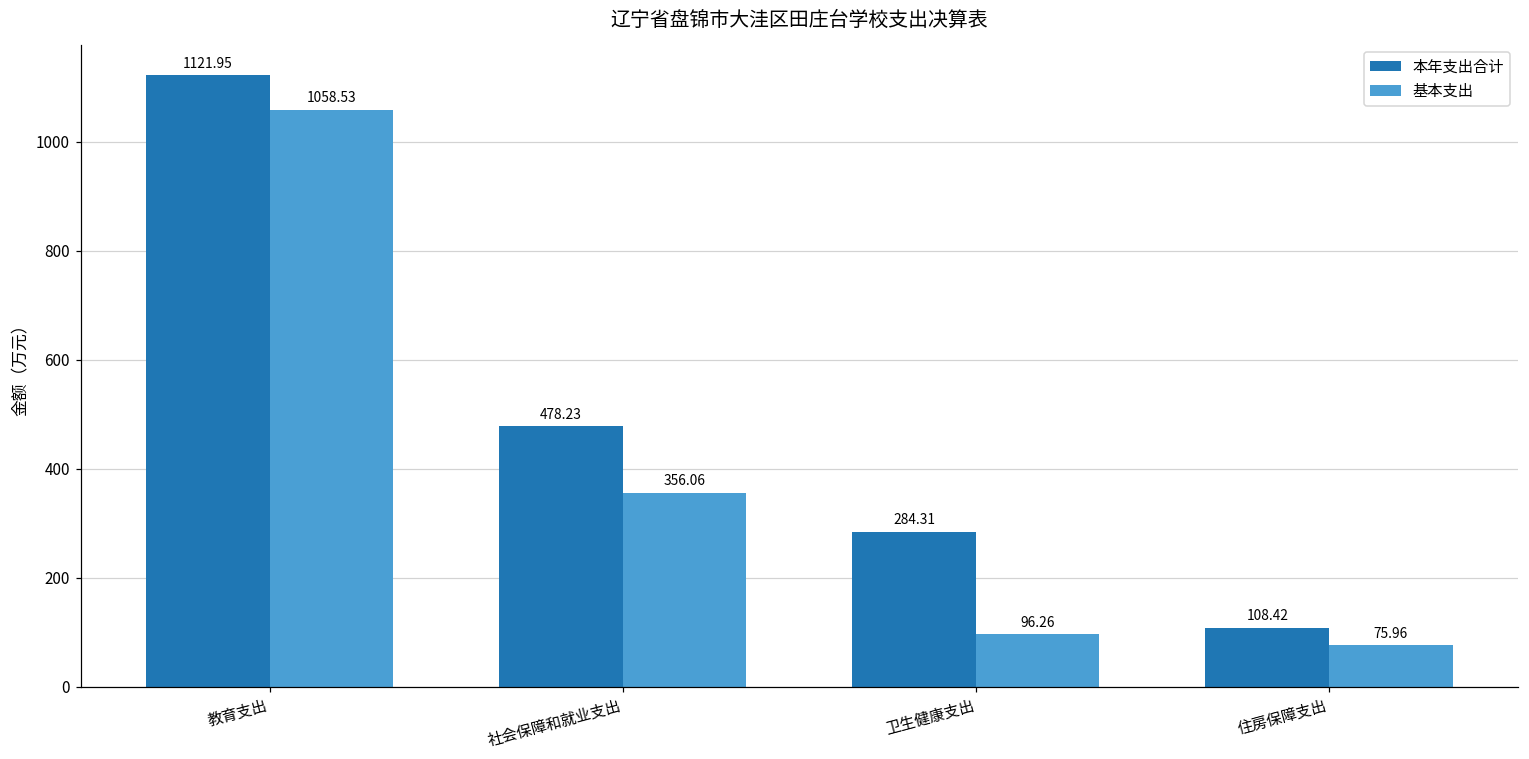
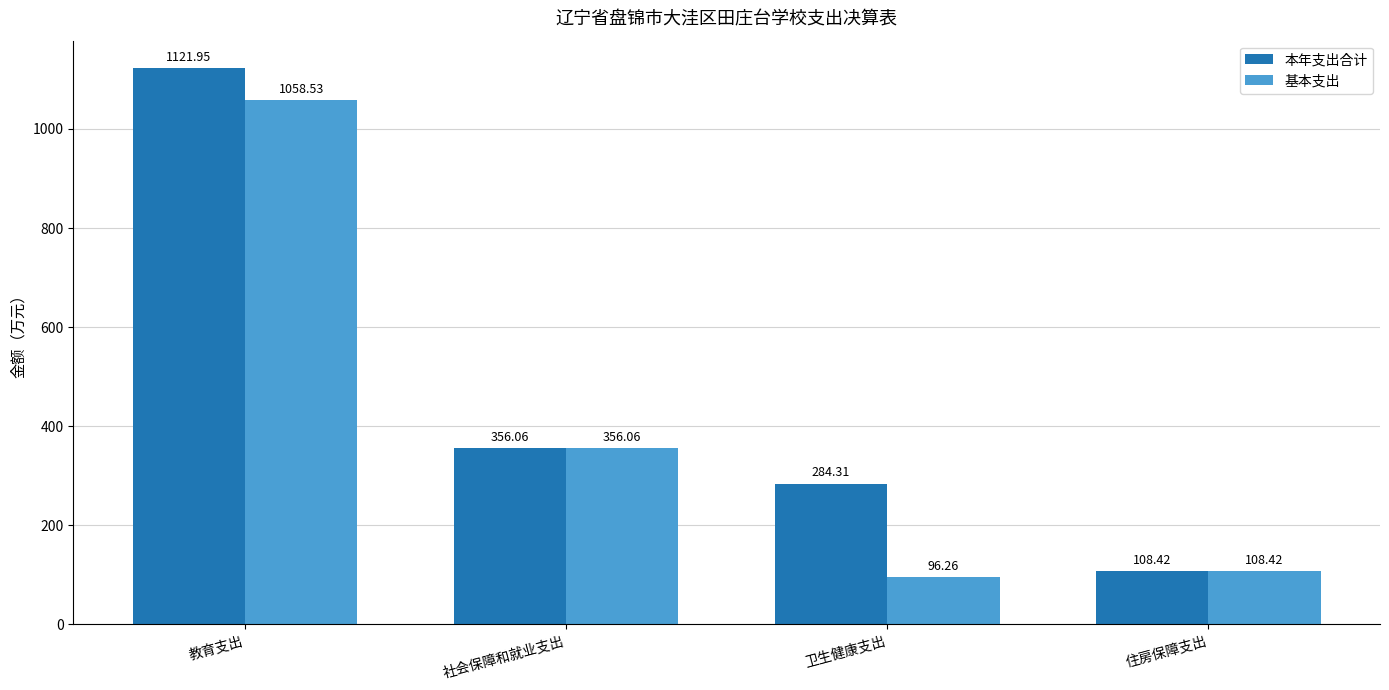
本年支出合计, 社会保障和就业支出: 478.23 -> 356.06
基本支出, 住房保障支出: 75.96 -> 108.42
